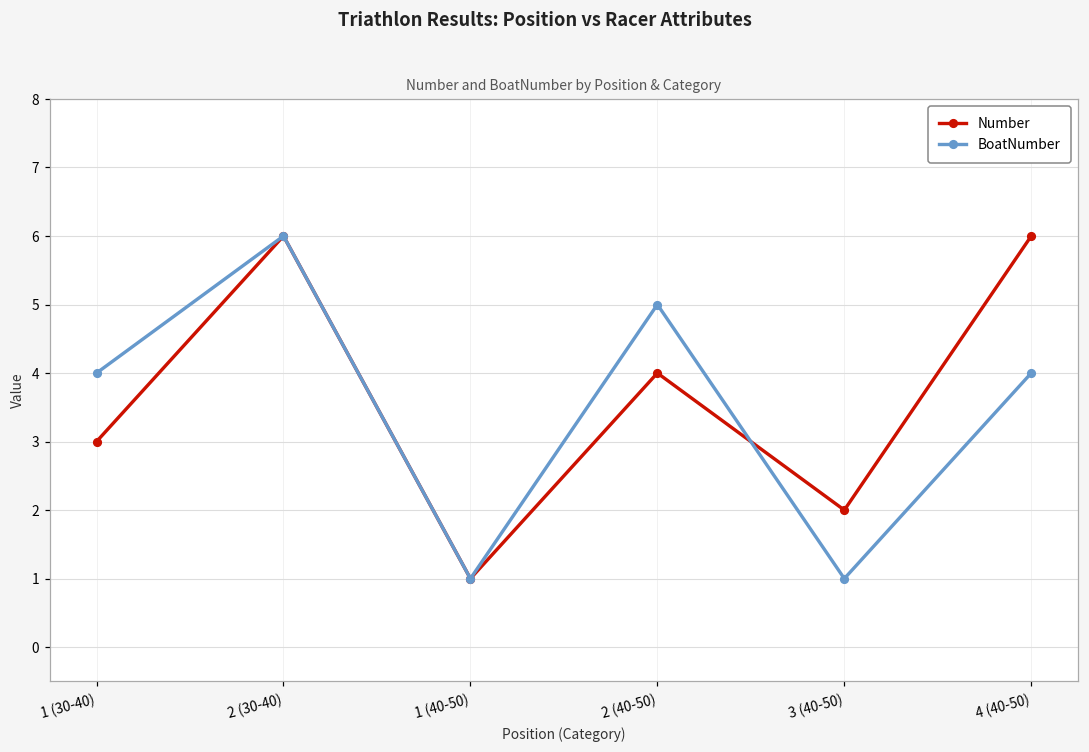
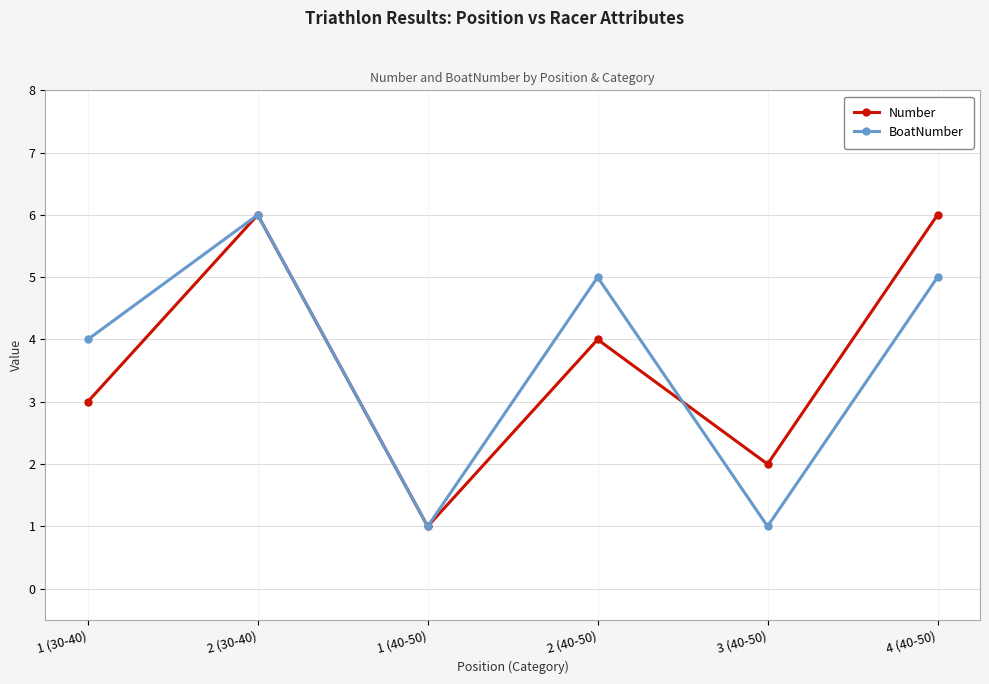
BoatNumber, 4 (40-50): 4 -> 5
